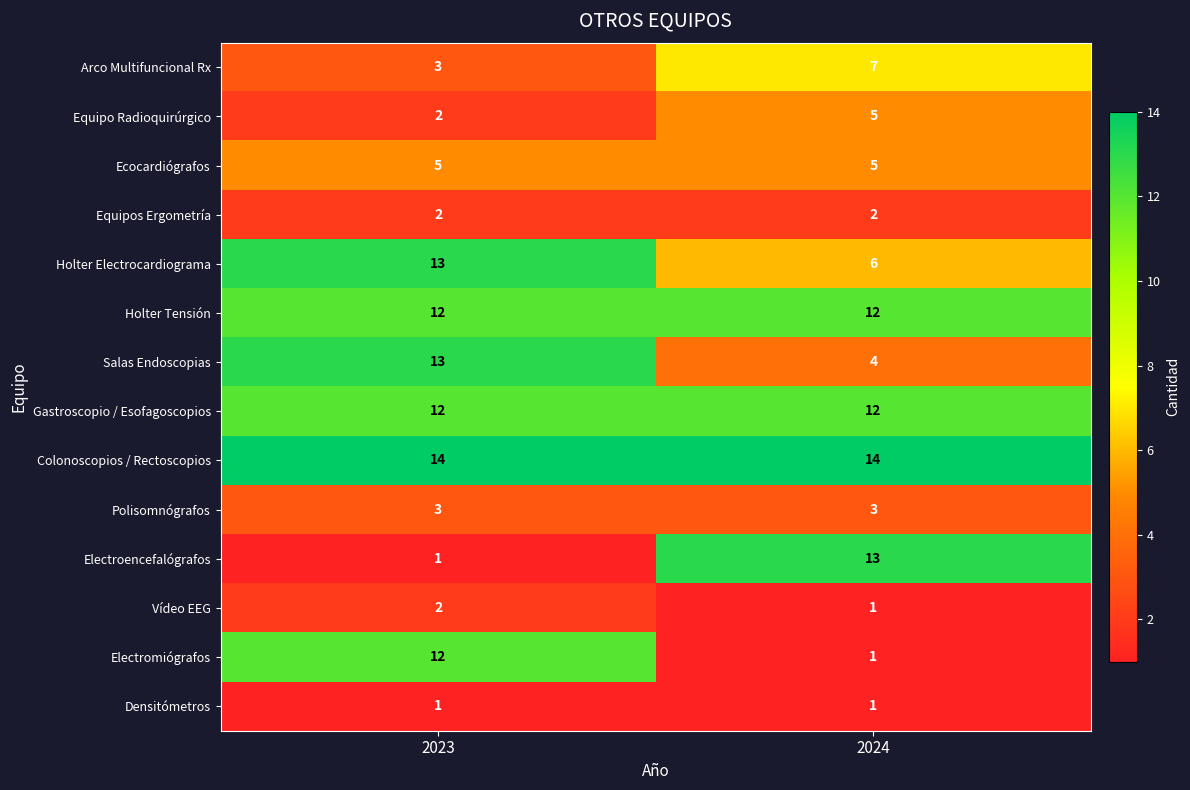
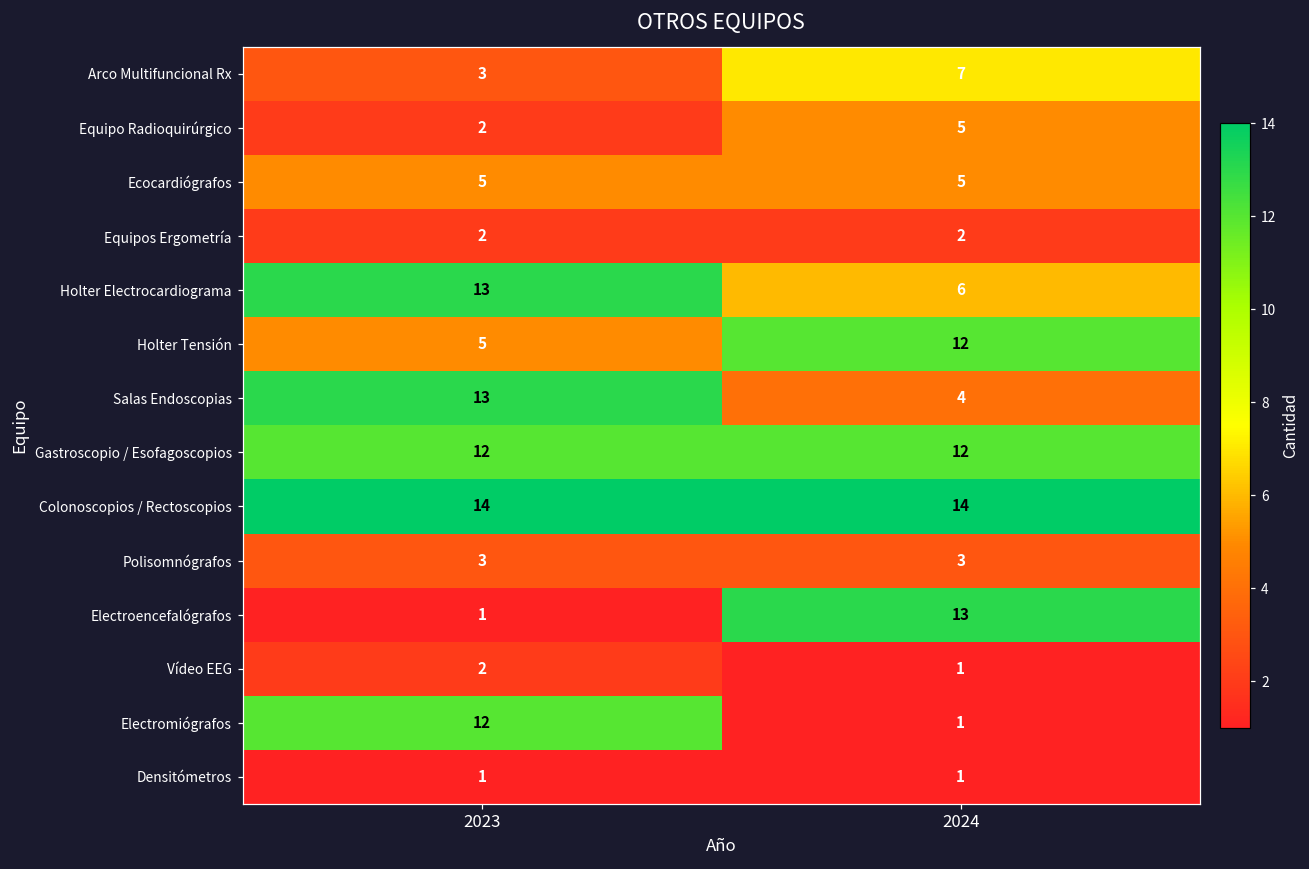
Holter Tensión, 2023: 12 -> 5
